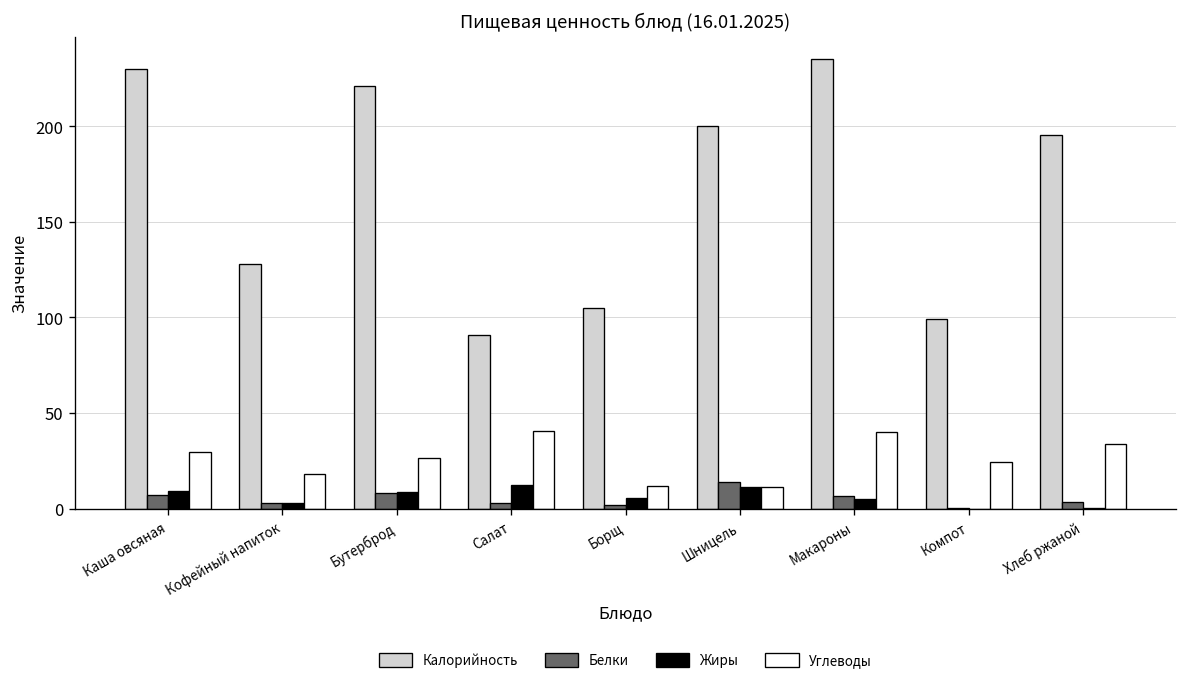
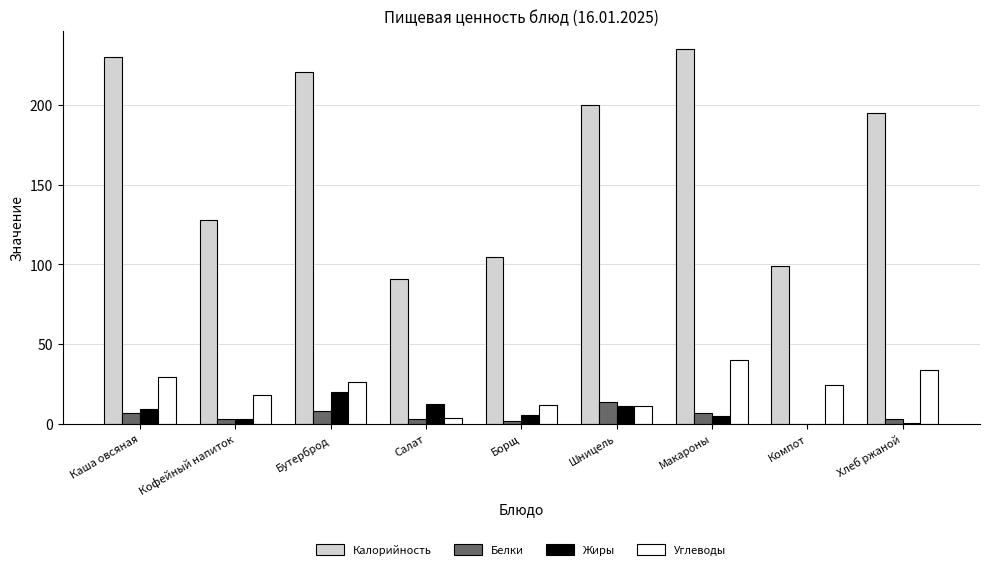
Жиры, Бутерброд: 9 -> 20
Углеводы, Салат: 41 -> 4
